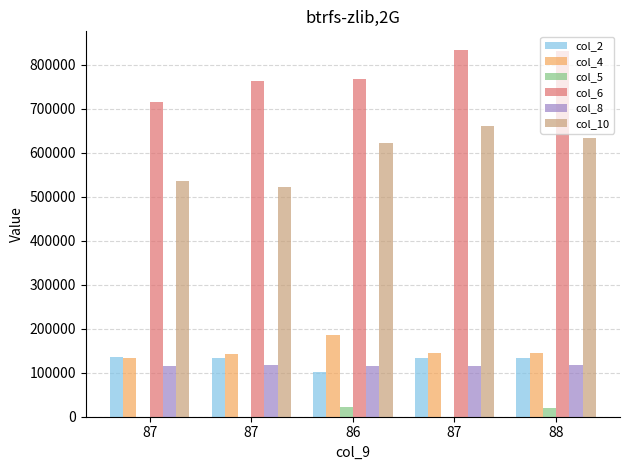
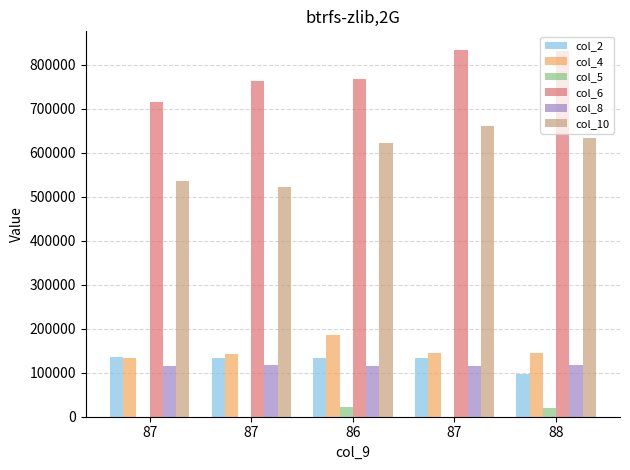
col_2, 86: 100000 -> 130000
col_2, 88: 130000 -> 100000
